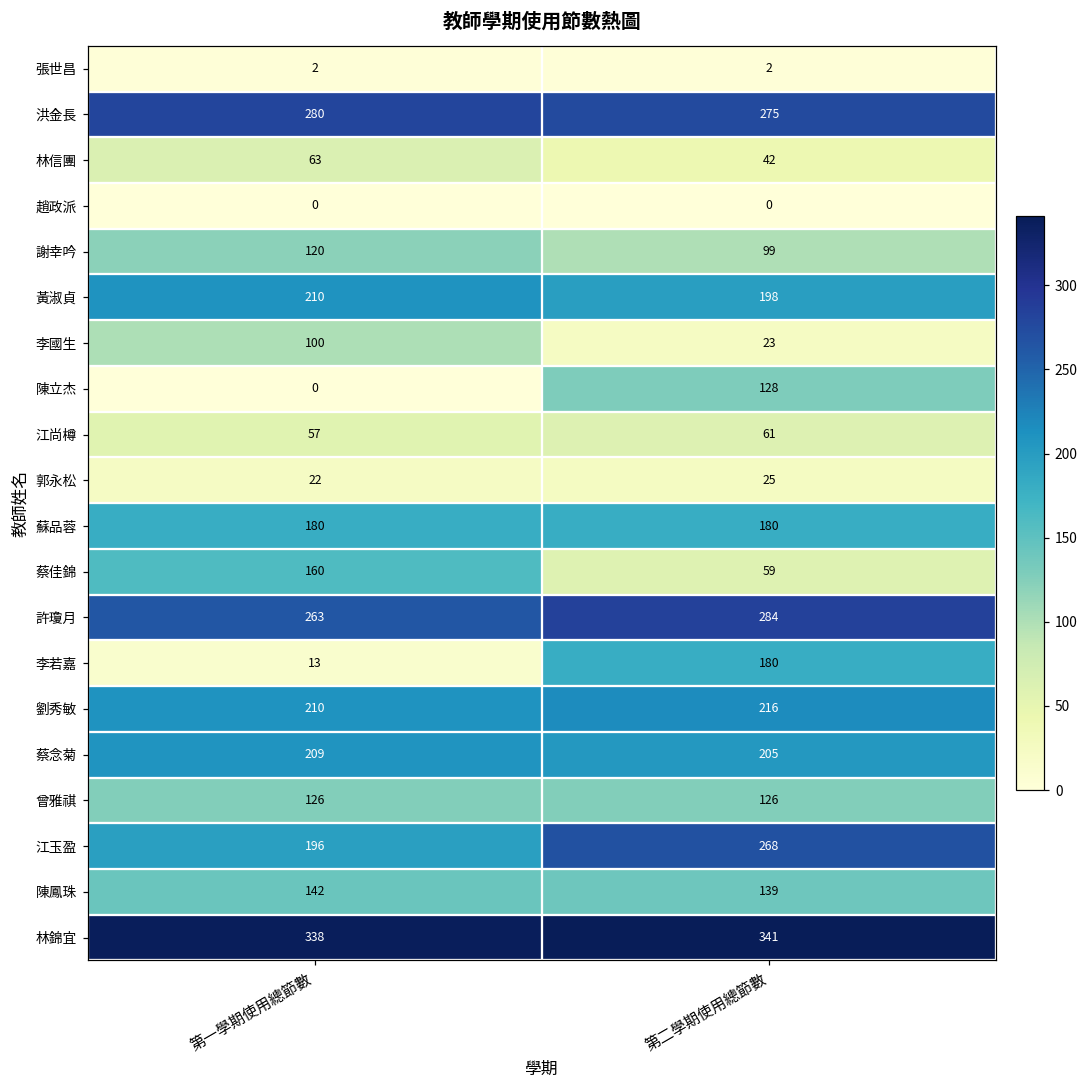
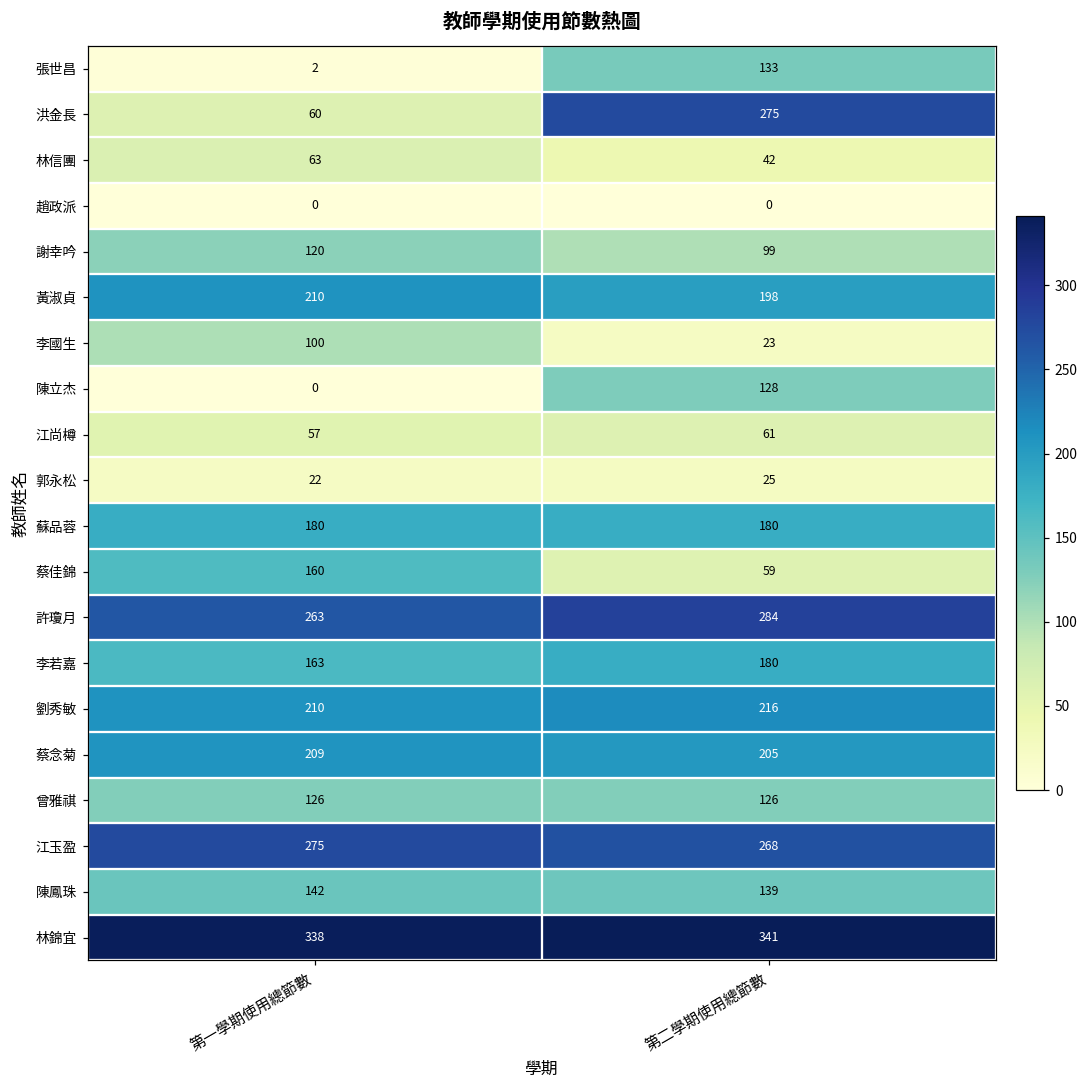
張世昌, 第二學期使用總節數: 2 -> 133
洪金長, 第一學期使用總節數: 280 -> 60
李若嘉, 第一學期使用總節數: 13 -> 163
江玉盈, 第一學期使用總節數: 196 -> 275
